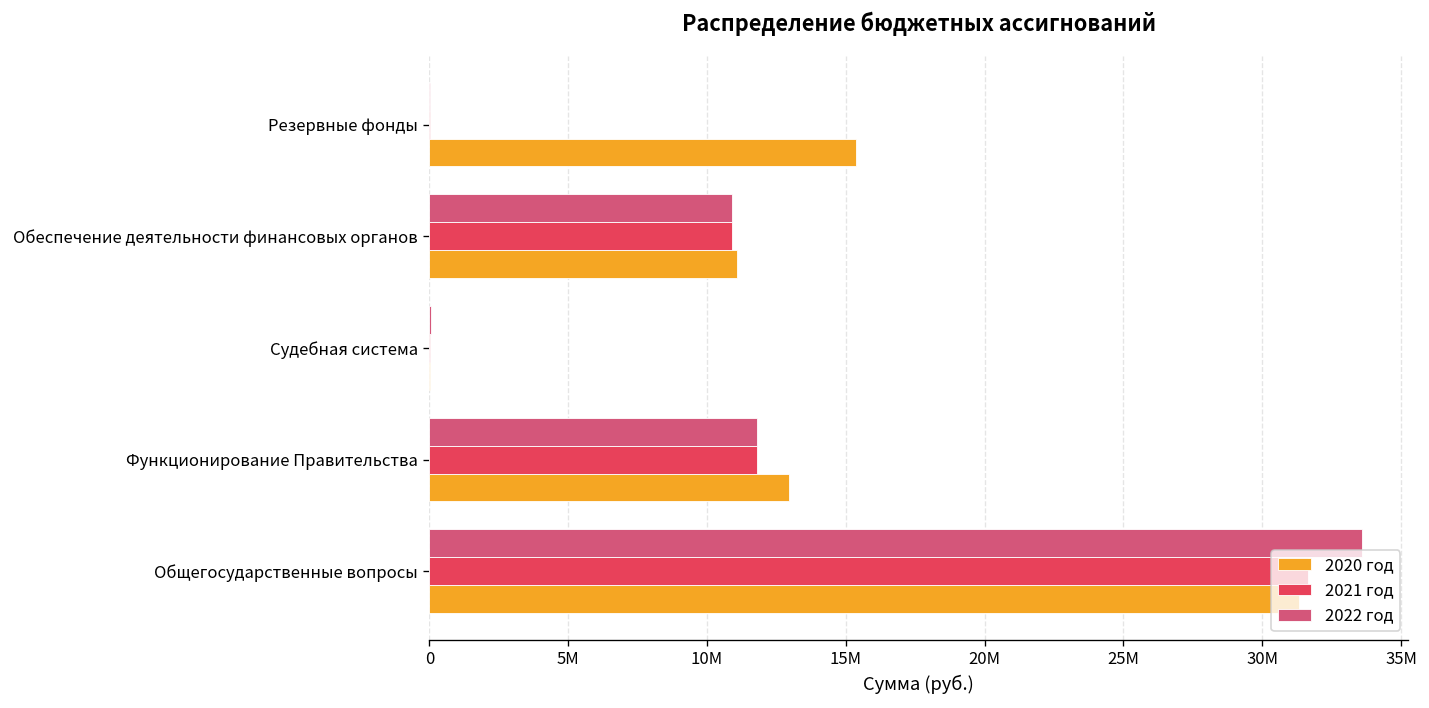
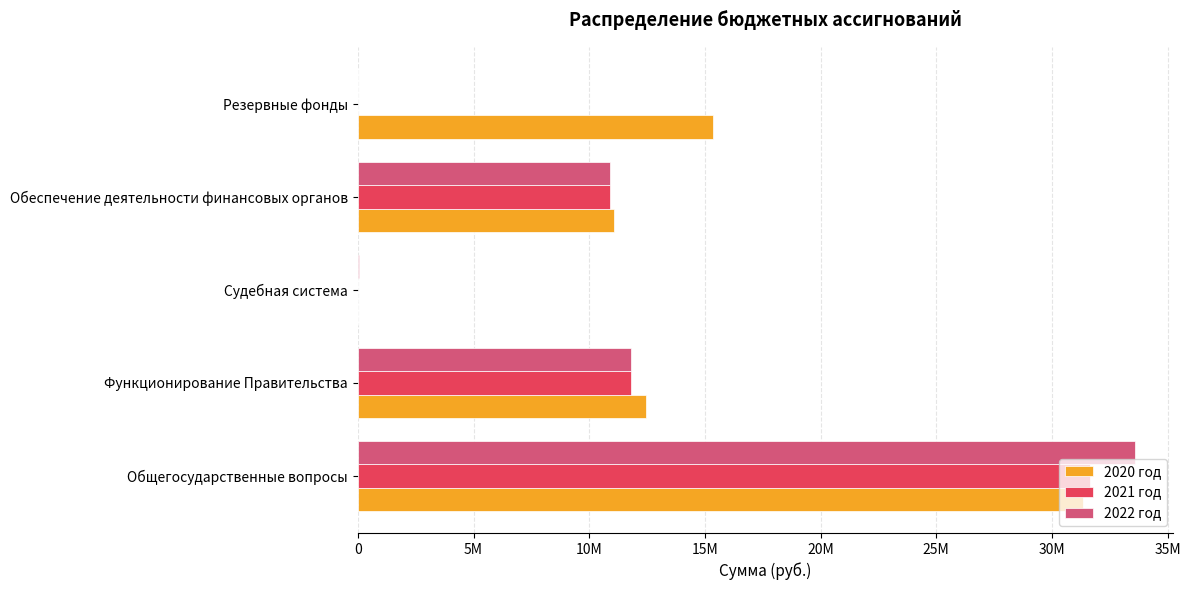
2020 год, Функционирование Правительства: 13000000 -> 12500000
